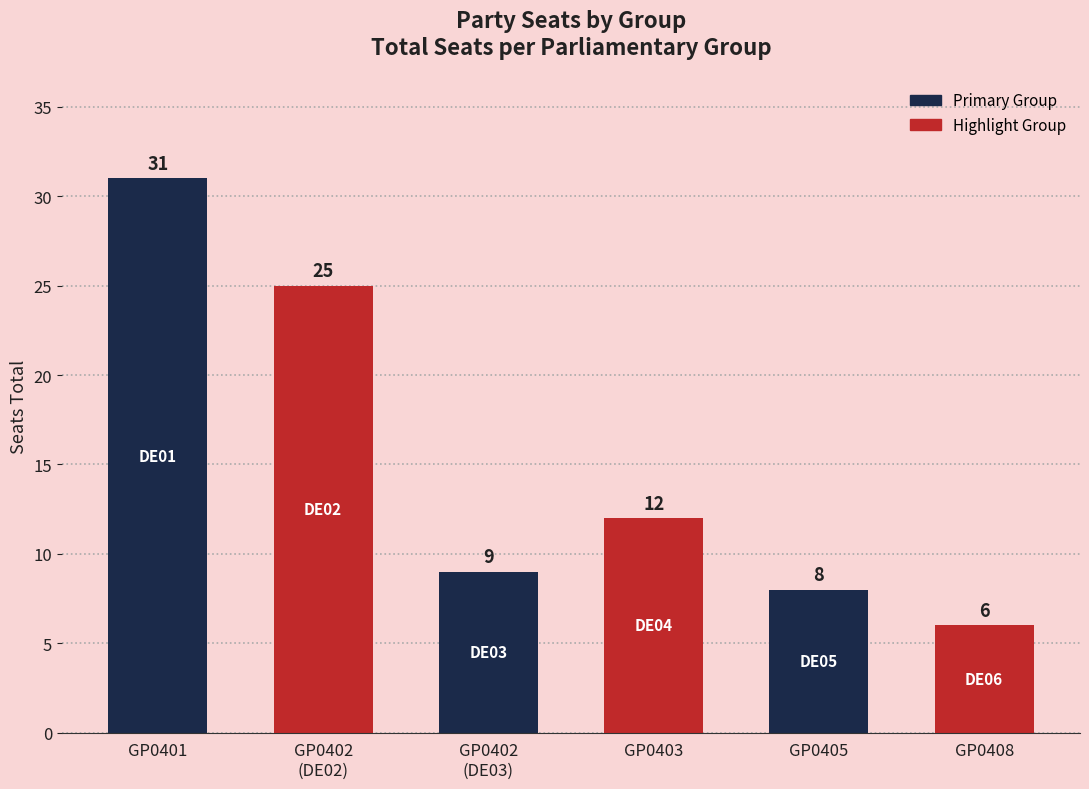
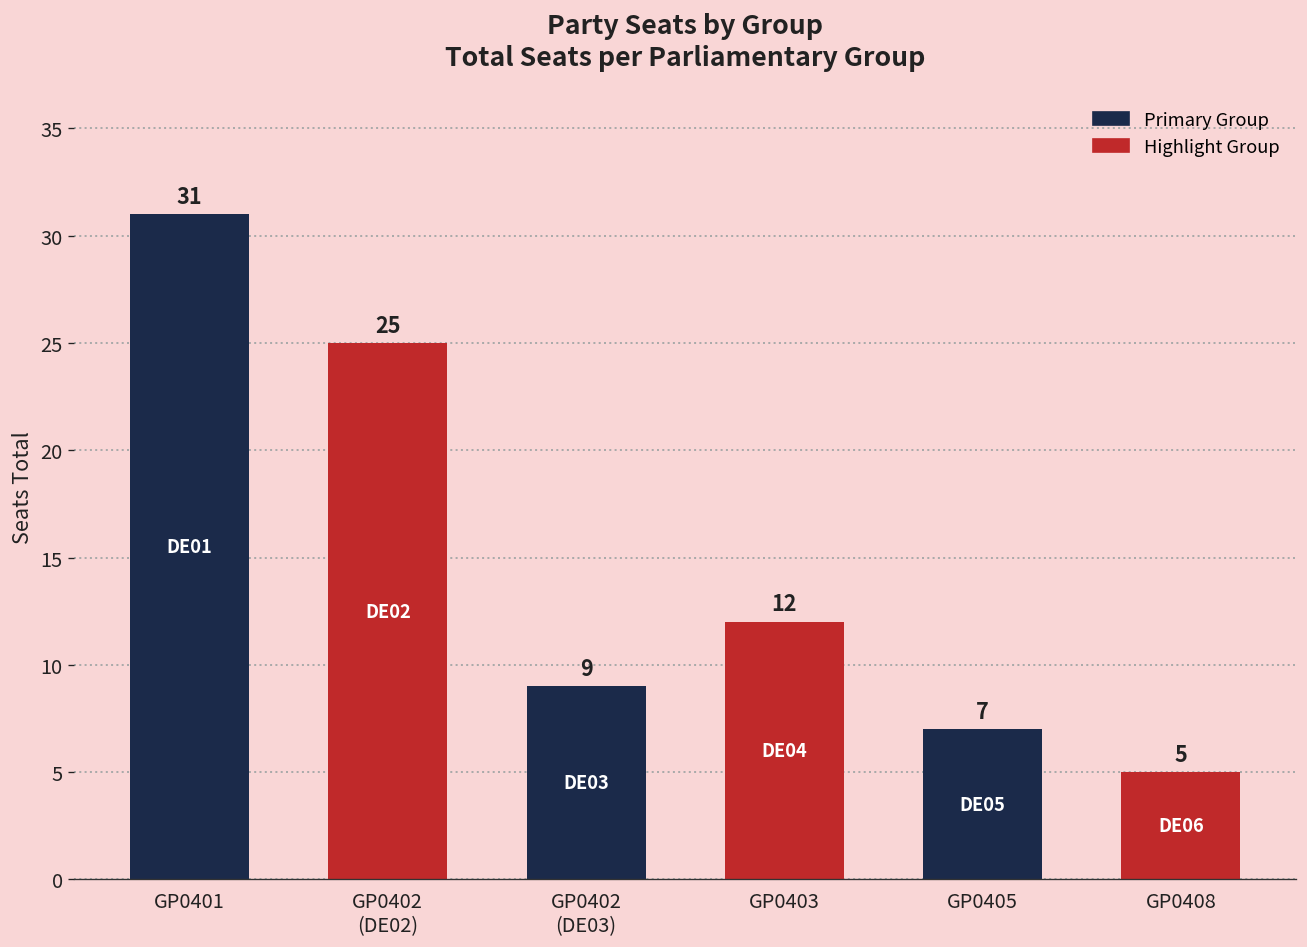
GP0405: 8 -> 7
GP0408: 6 -> 5
